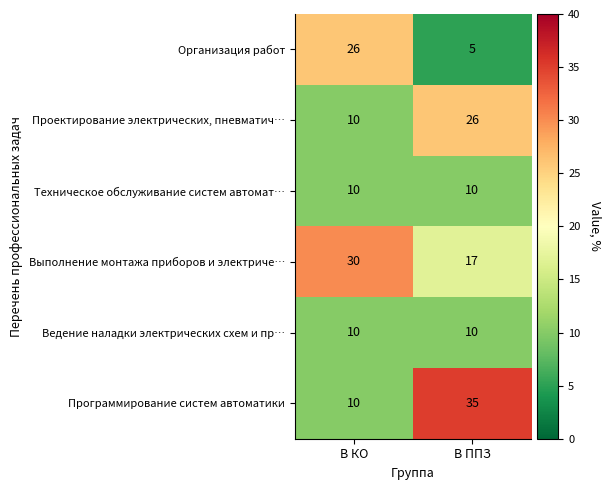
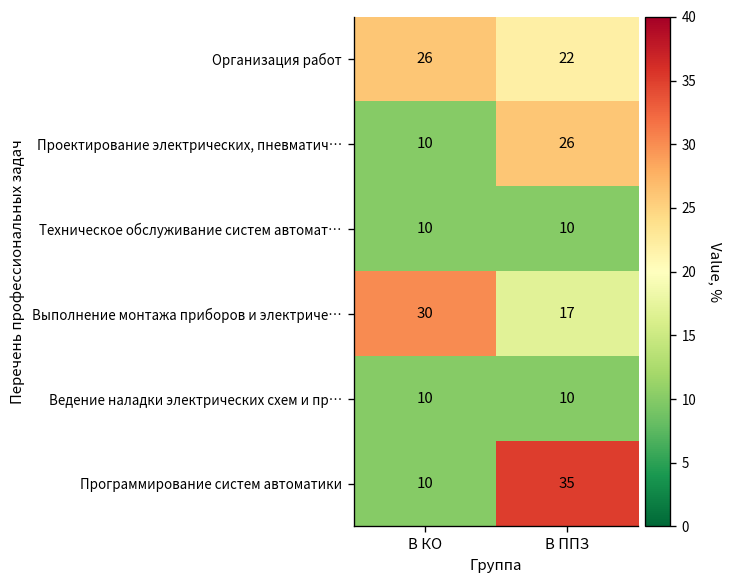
Организация работ, В ППЗ: 5 -> 22
